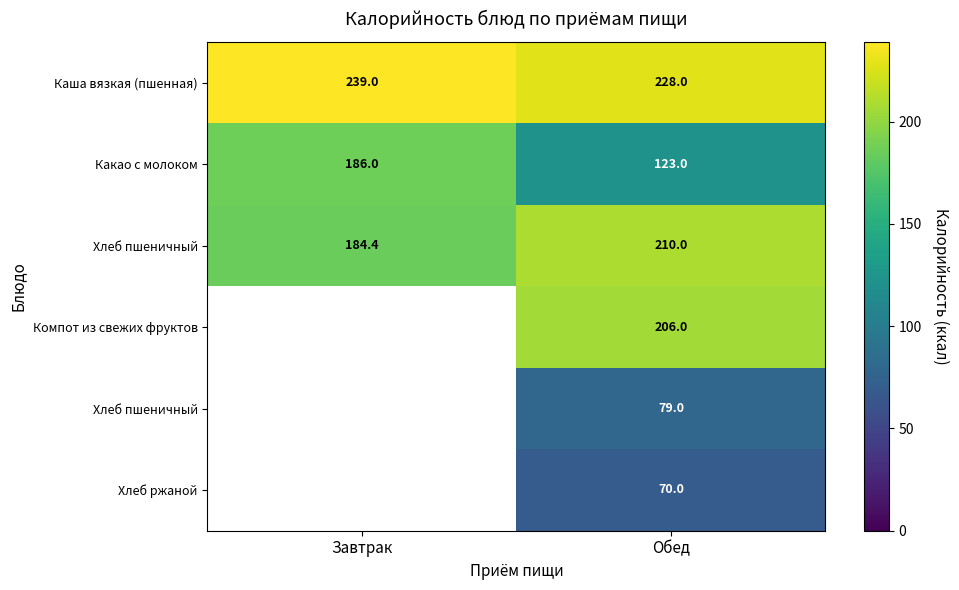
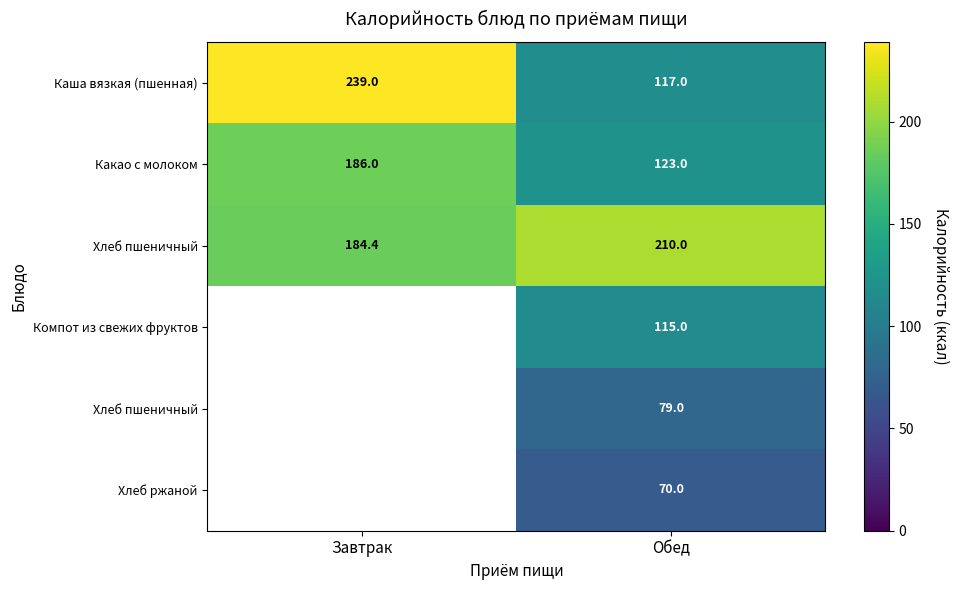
Каша вязкая (пшенная), Обед: 228.0 -> 117.0
Компот из свежих фруктов, Обед: 206.0 -> 115.0
